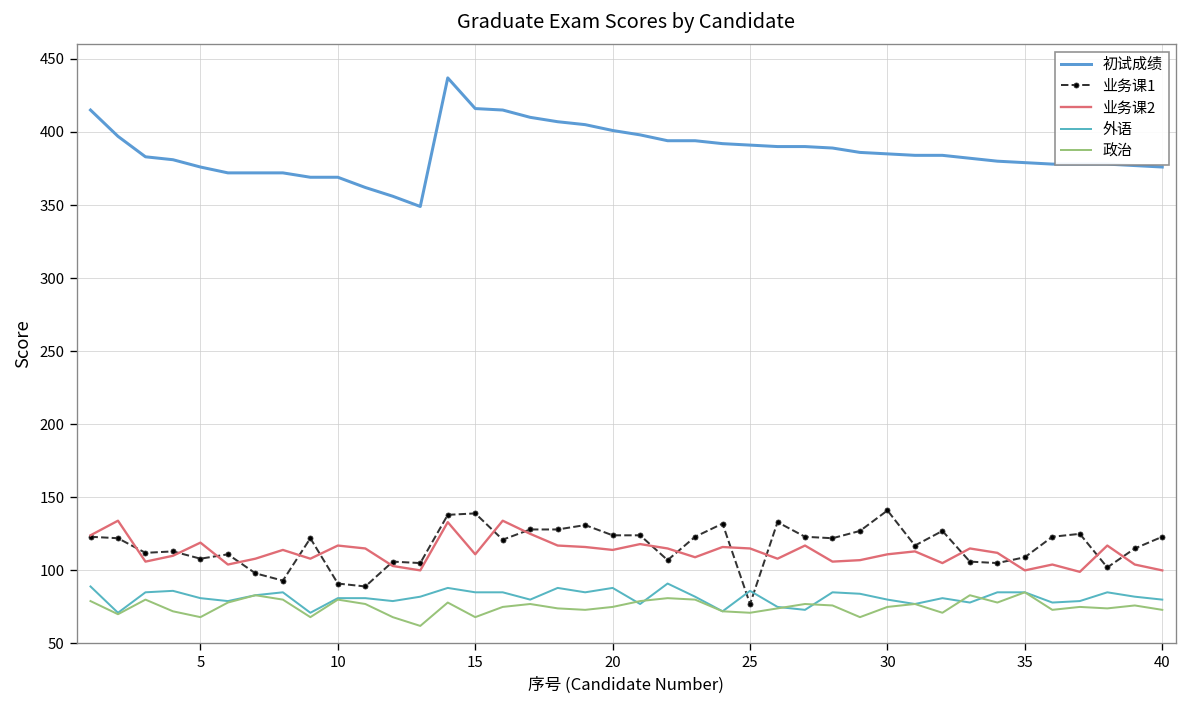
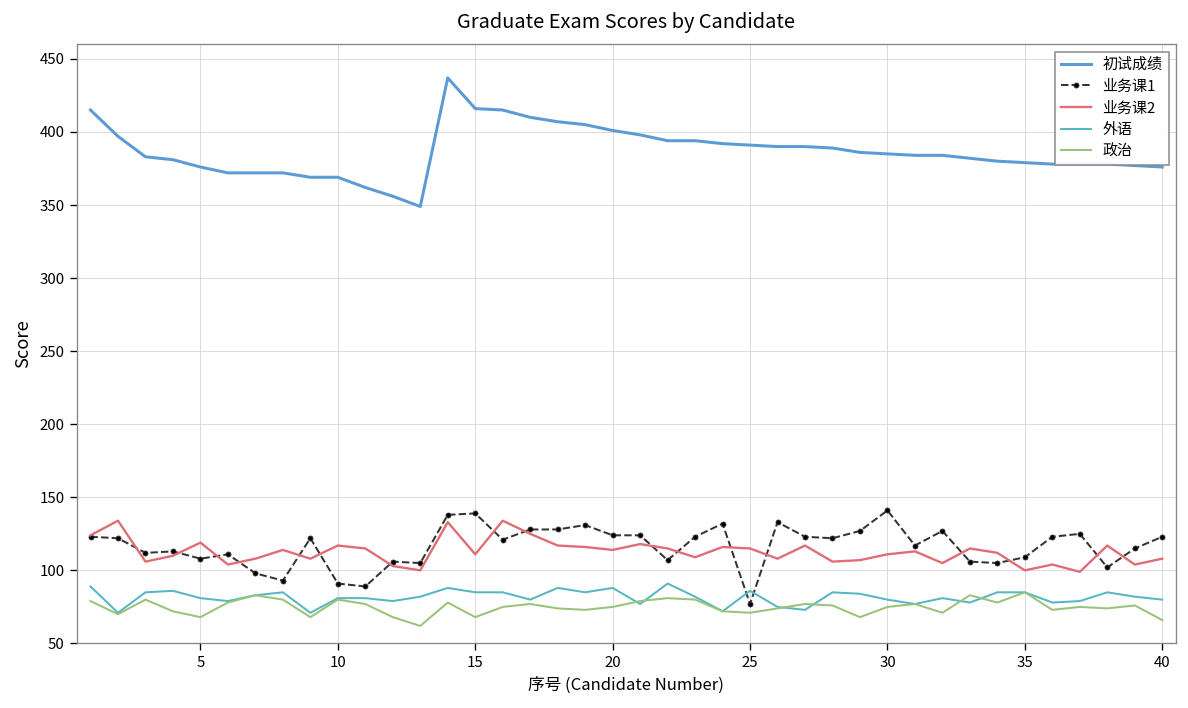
业务课2, 40: 100 -> 108
政治, 40: 73 -> 66
